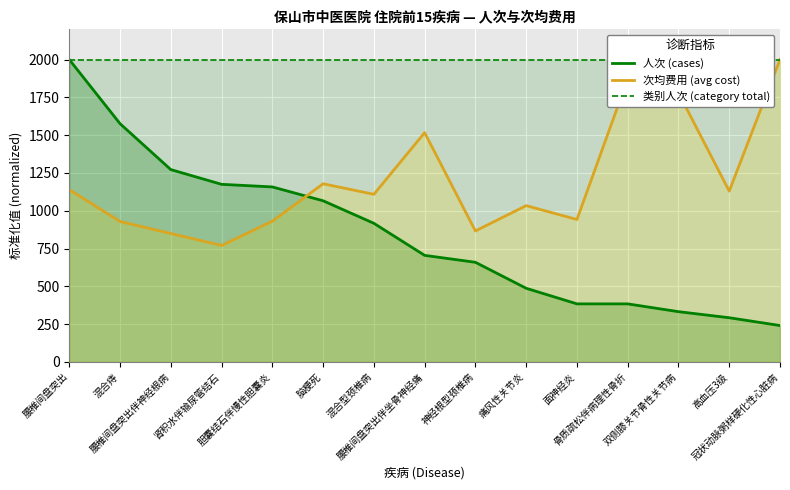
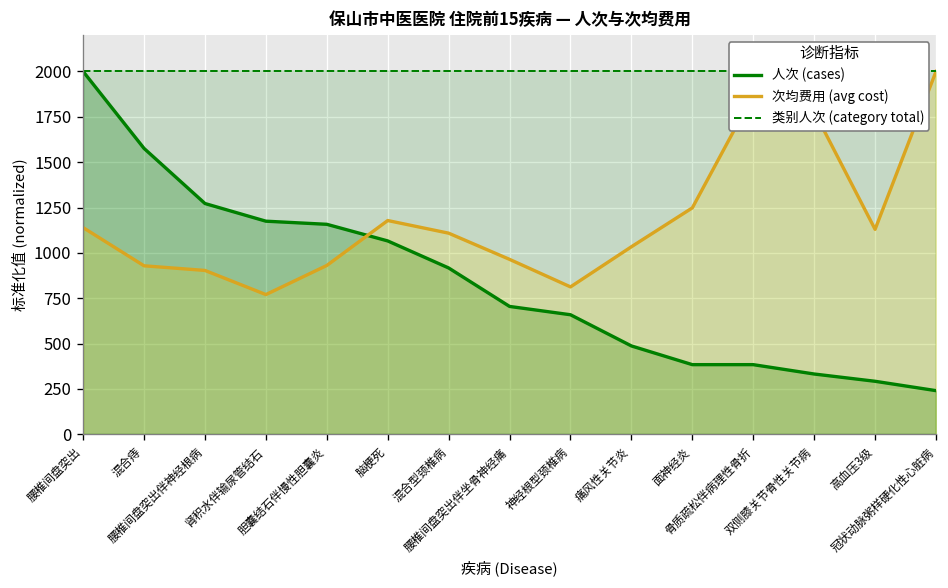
次均费用 (avg cost), 腰椎间盘突出伴神经根病: 850 -> 900
次均费用 (avg cost), 腰椎间盘突出伴坐骨神经痛: 1520 -> 960
次均费用 (avg cost), 神经根型颈椎病: 870 -> 810
次均费用 (avg cost), 面神经炎: 940 -> 1250
